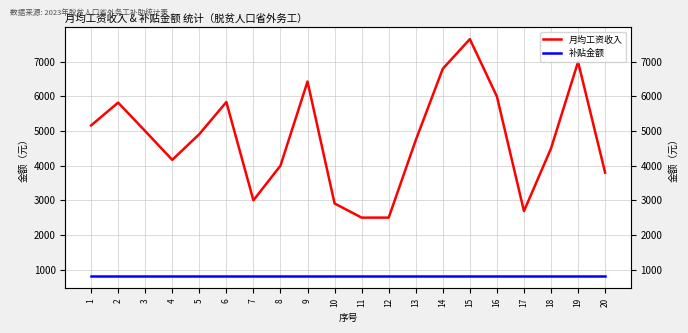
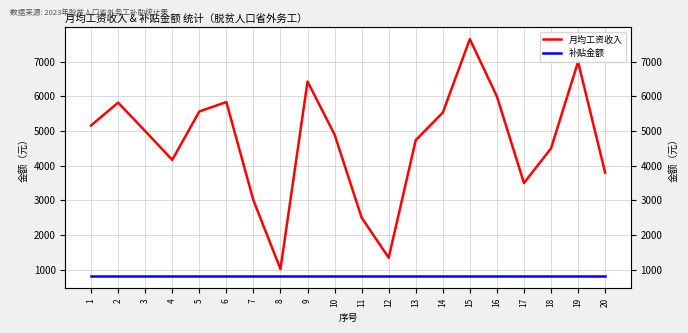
月均工资收入, 5: 4900 -> 5600
月均工资收入, 8: 4000 -> 1000
月均工资收入, 10: 2900 -> 4900
月均工资收入, 12: 2500 -> 1300
月均工资收入, 14: 6800 -> 5500
月均工资收入, 17: 2700 -> 3500
